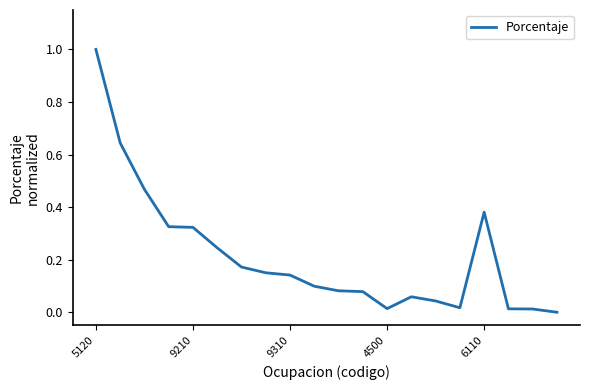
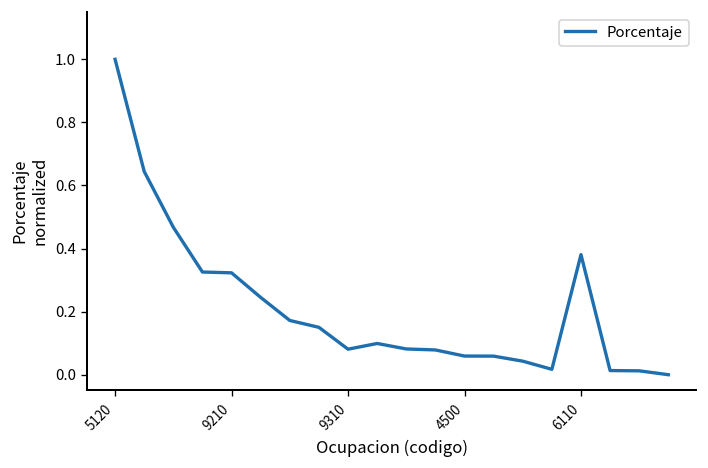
9310: 0.14 -> 0.08
4500: 0.01 -> 0.06
